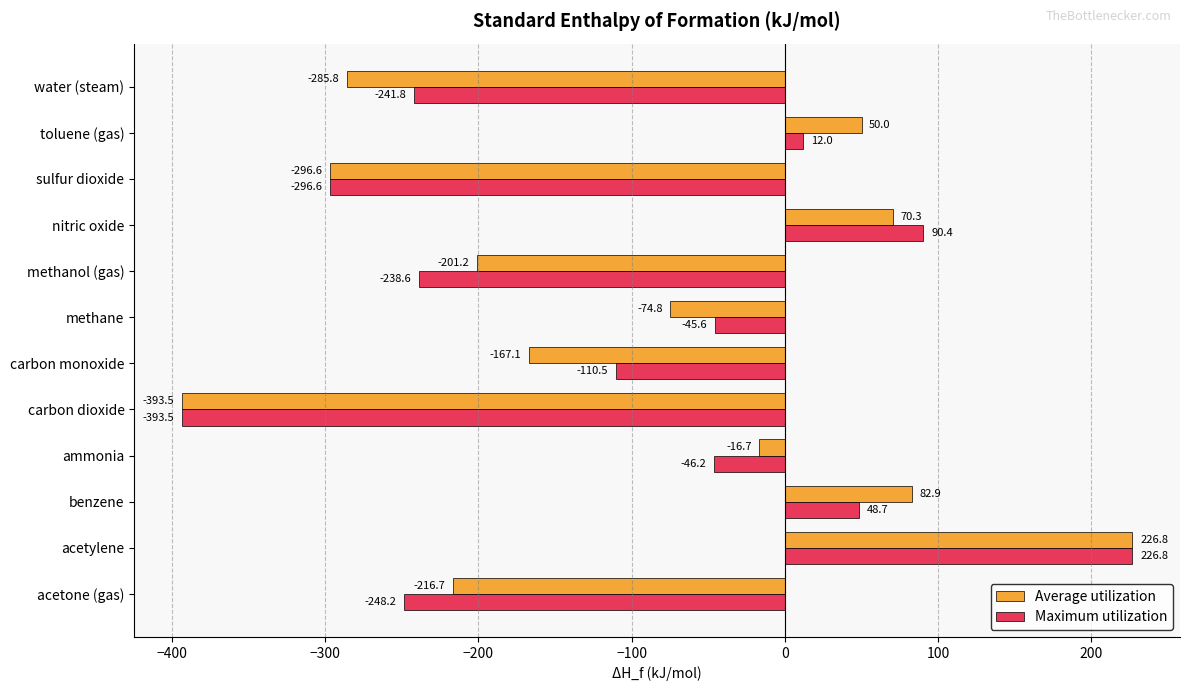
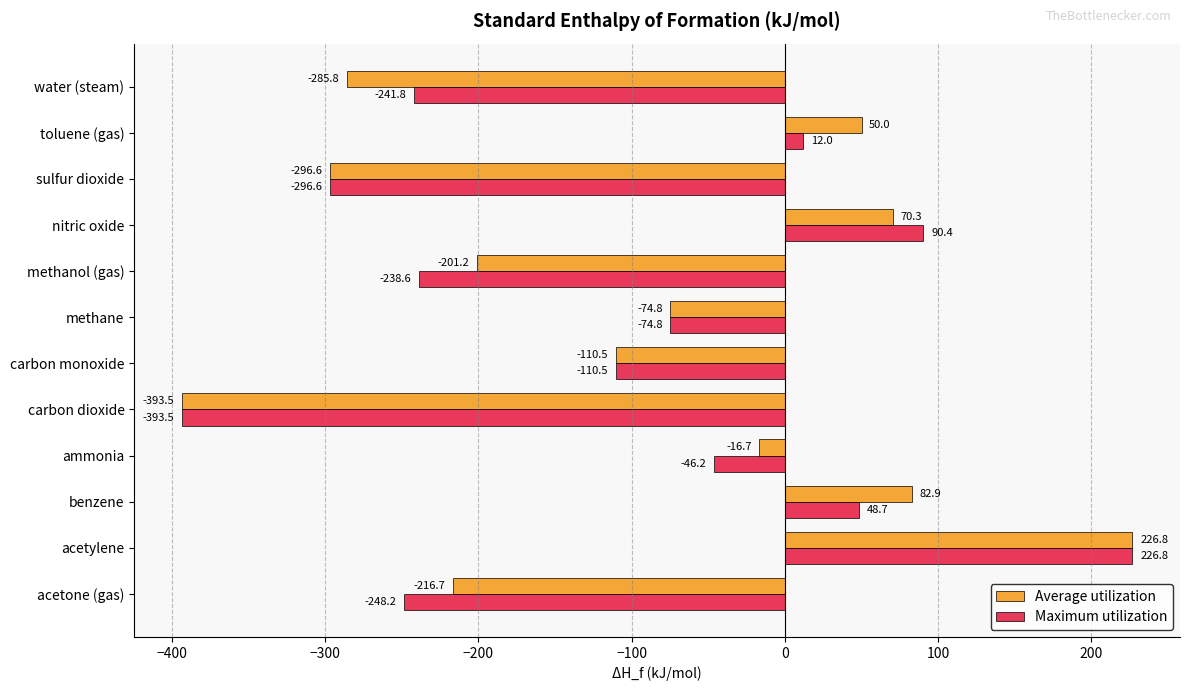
Maximum utilization, methane: -45.6 -> -74.8
Average utilization, carbon monoxide: -167.1 -> -110.5
